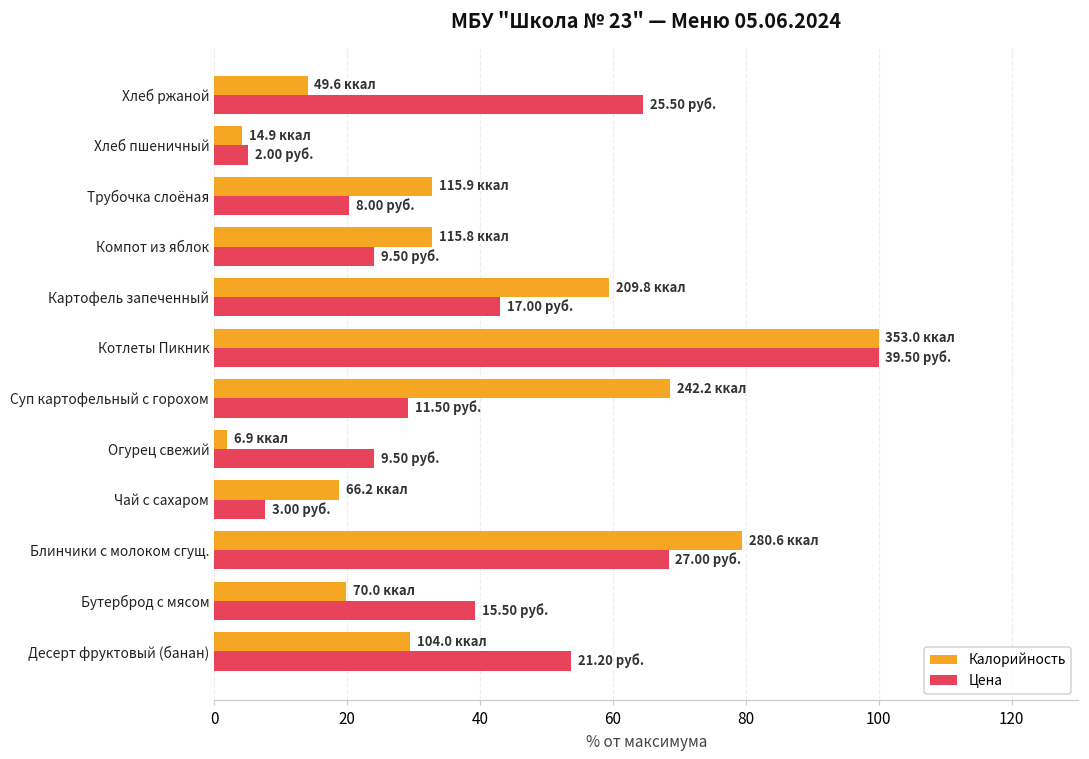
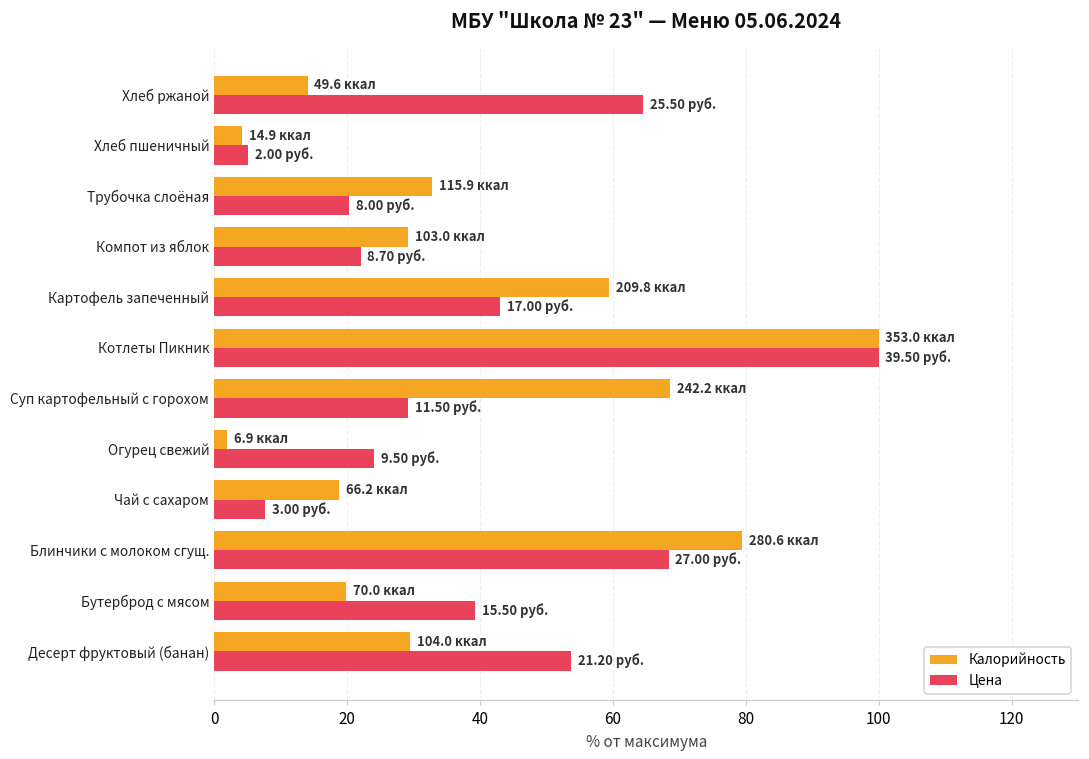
Калорийность, Компот из яблок: 115.8 -> 103.0
Цена, Компот из яблок: 9.50 -> 8.70
